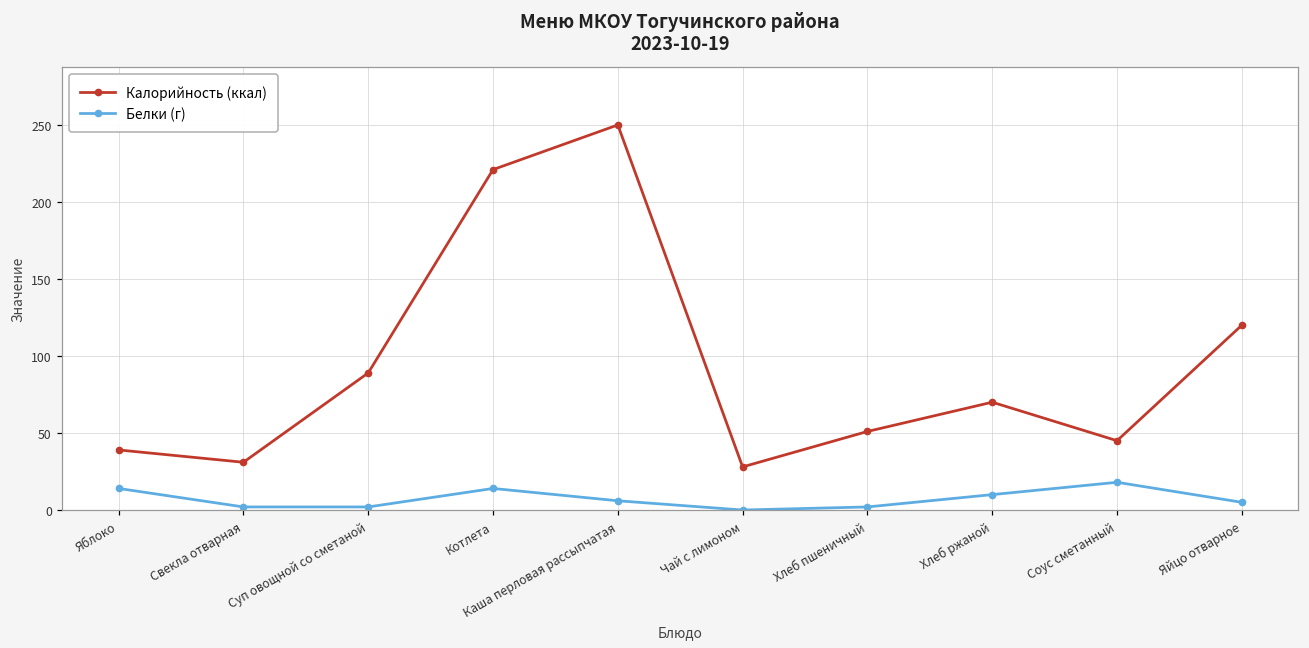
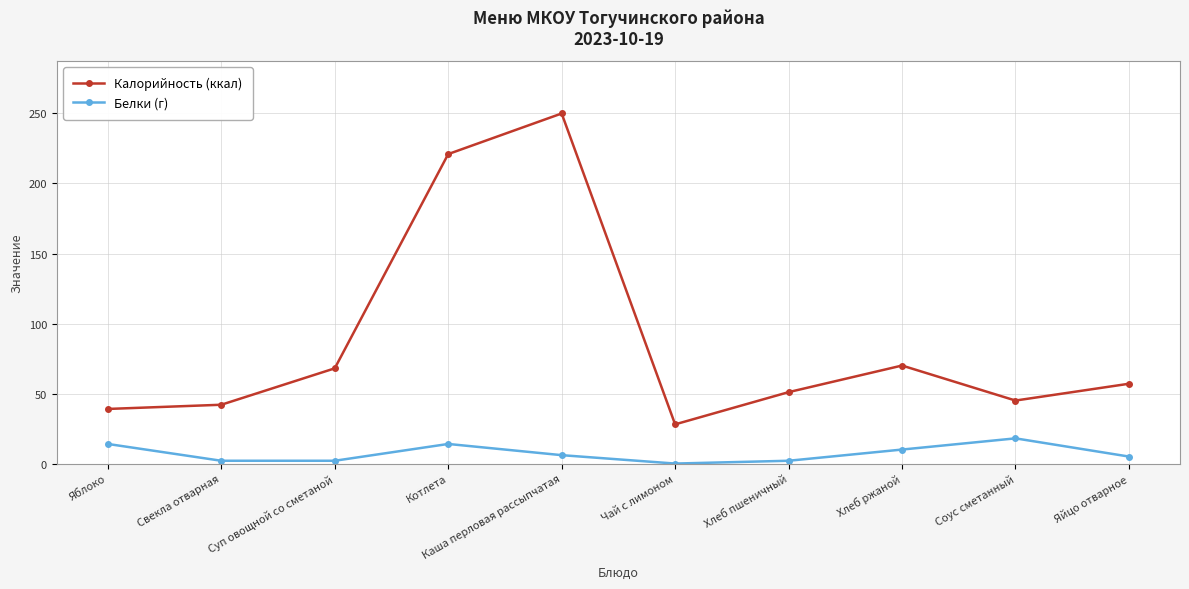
Калорийность (ккал), Свекла отварная: 31 -> 42
Калорийность (ккал), Суп овощной со сметаной: 89 -> 68
Калорийность (ккал), Яйцо отварное: 120 -> 57
